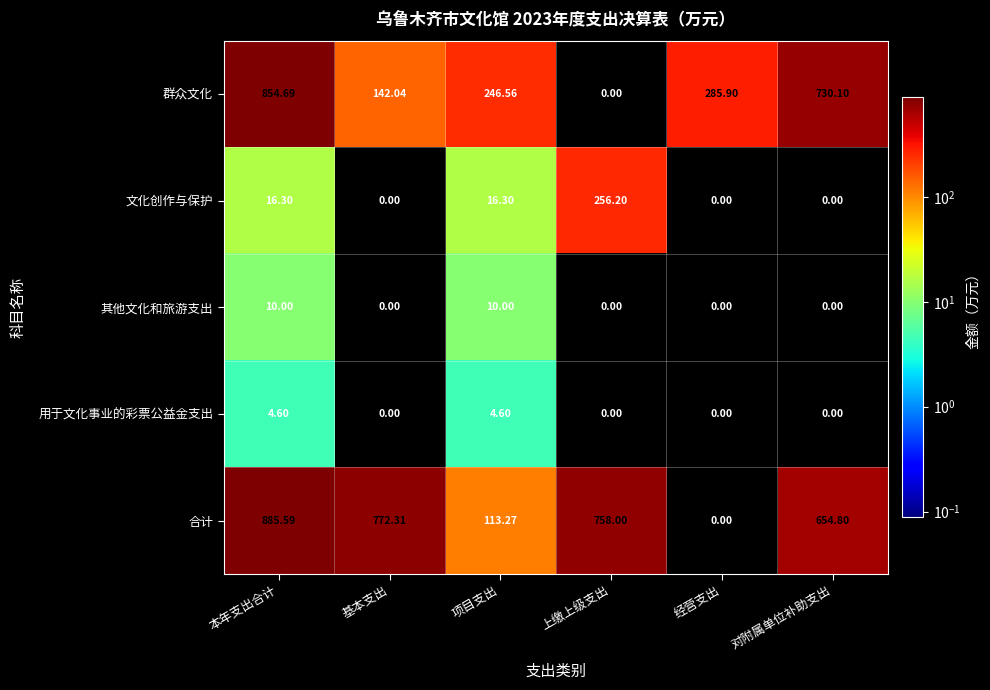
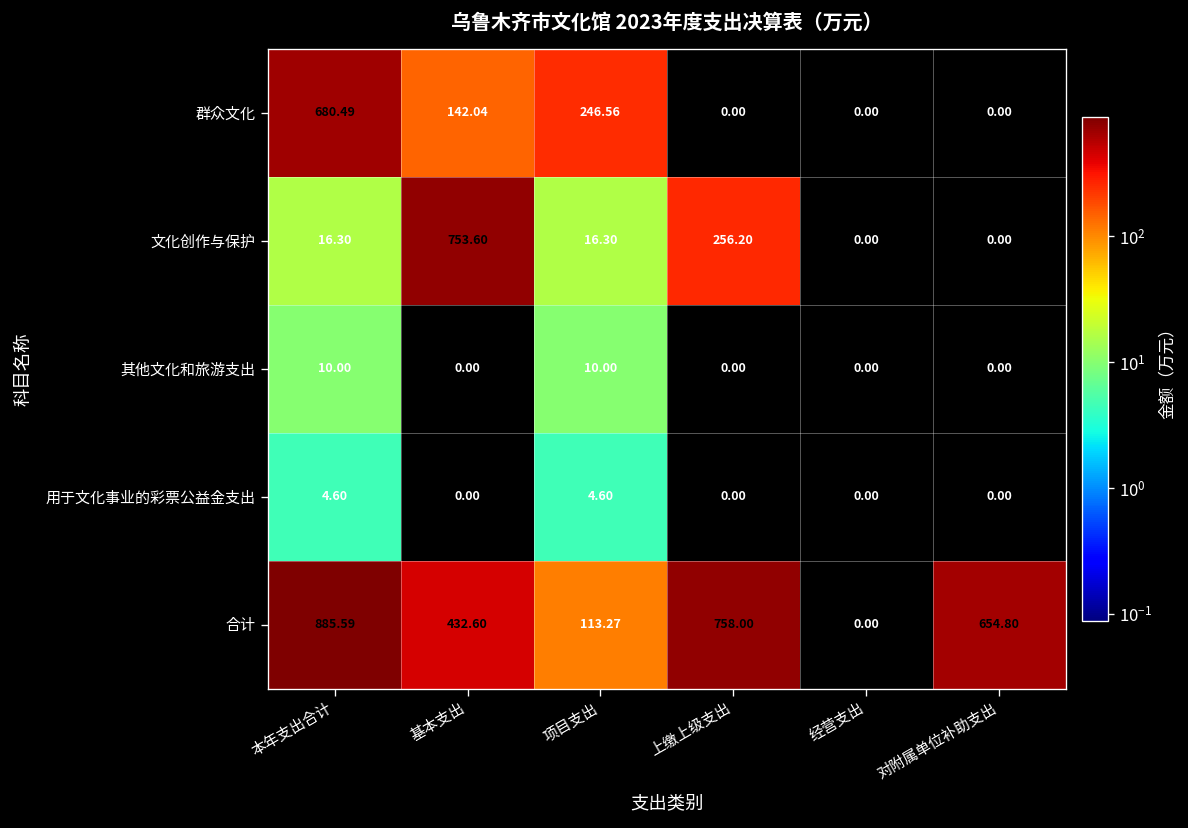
群众文化, 本年支出合计: 854.69 -> 680.49
群众文化, 经营支出: 285.90 -> 0.00
群众文化, 对附属单位补助支出: 730.10 -> 0.00
文化创作与保护, 基本支出: 0.00 -> 753.60
合计, 基本支出: 772.31 -> 432.60
